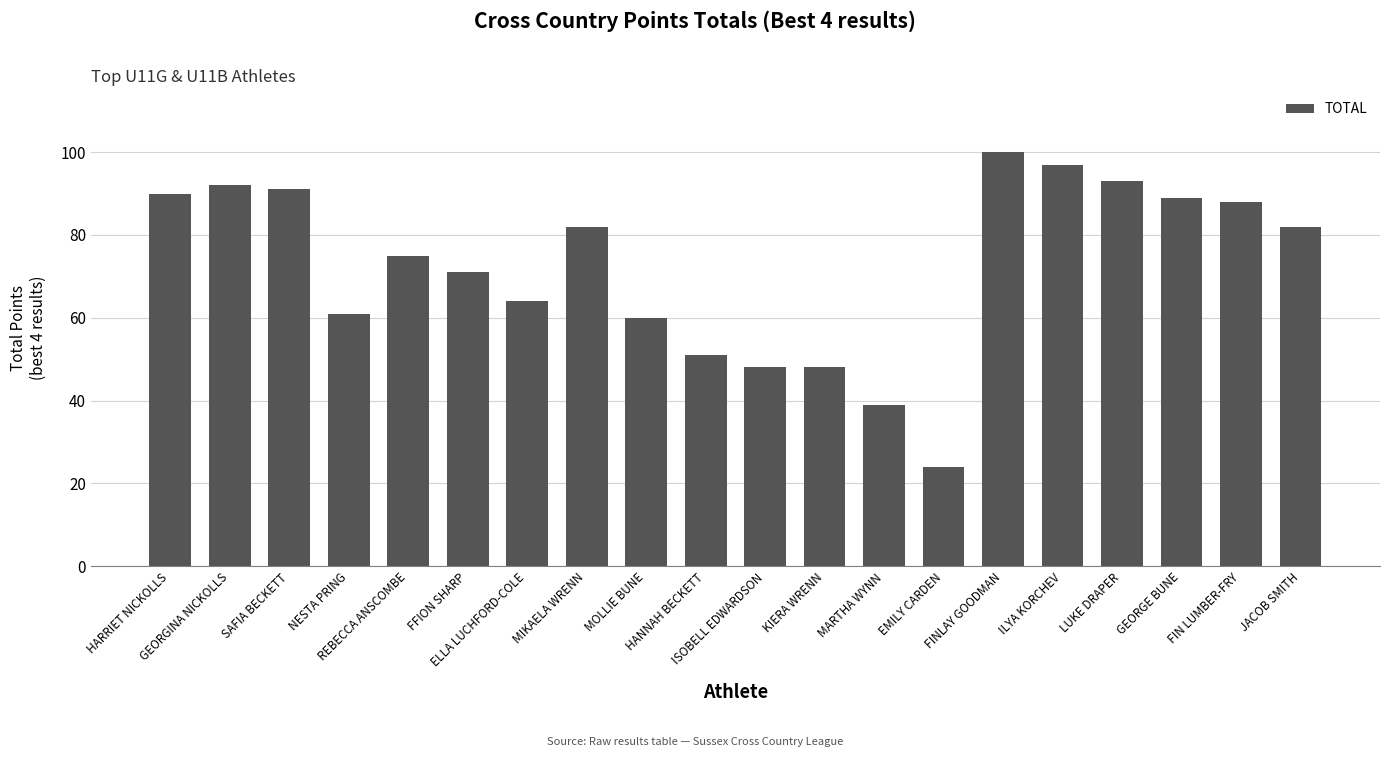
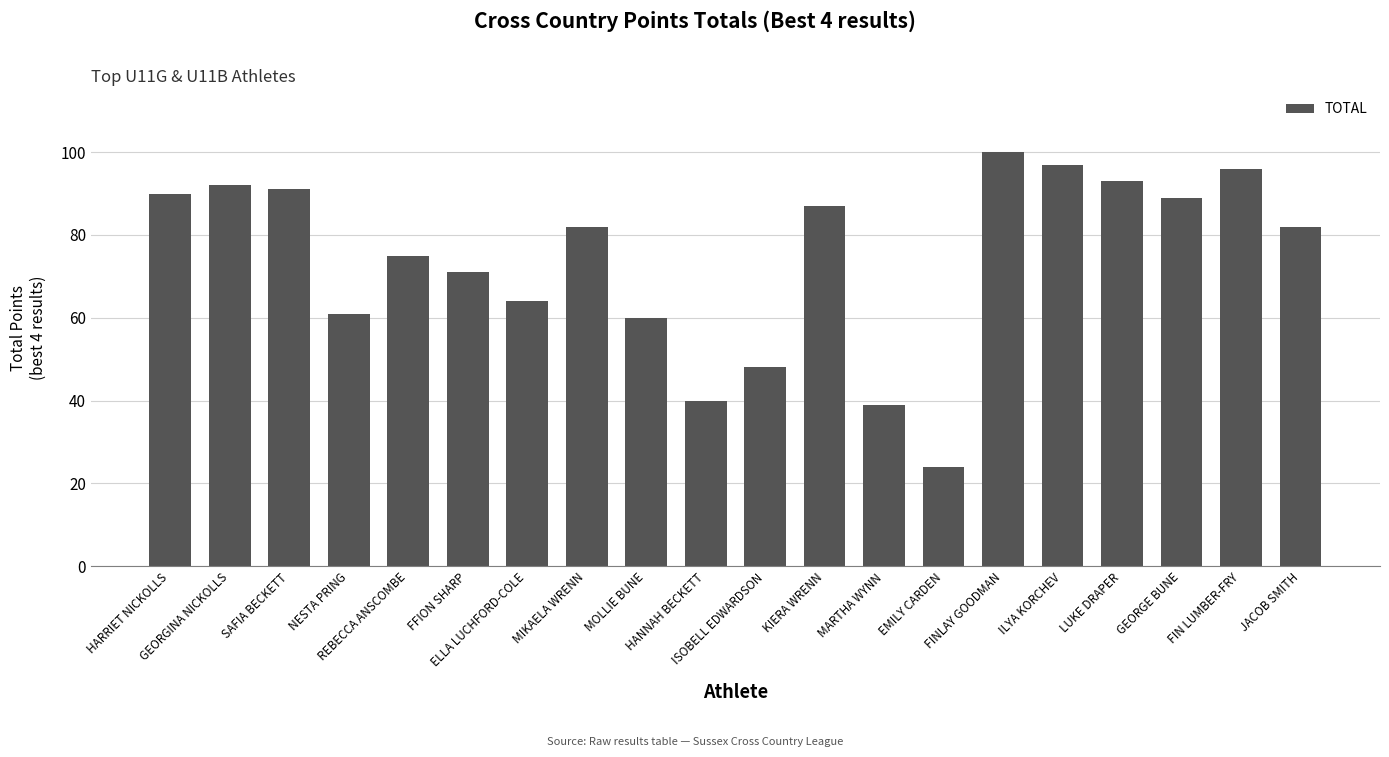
HANNAH BECKETT: 51 -> 40
KIERA WRENN: 48 -> 87
FIN LUMBER-FRY: 88 -> 96
